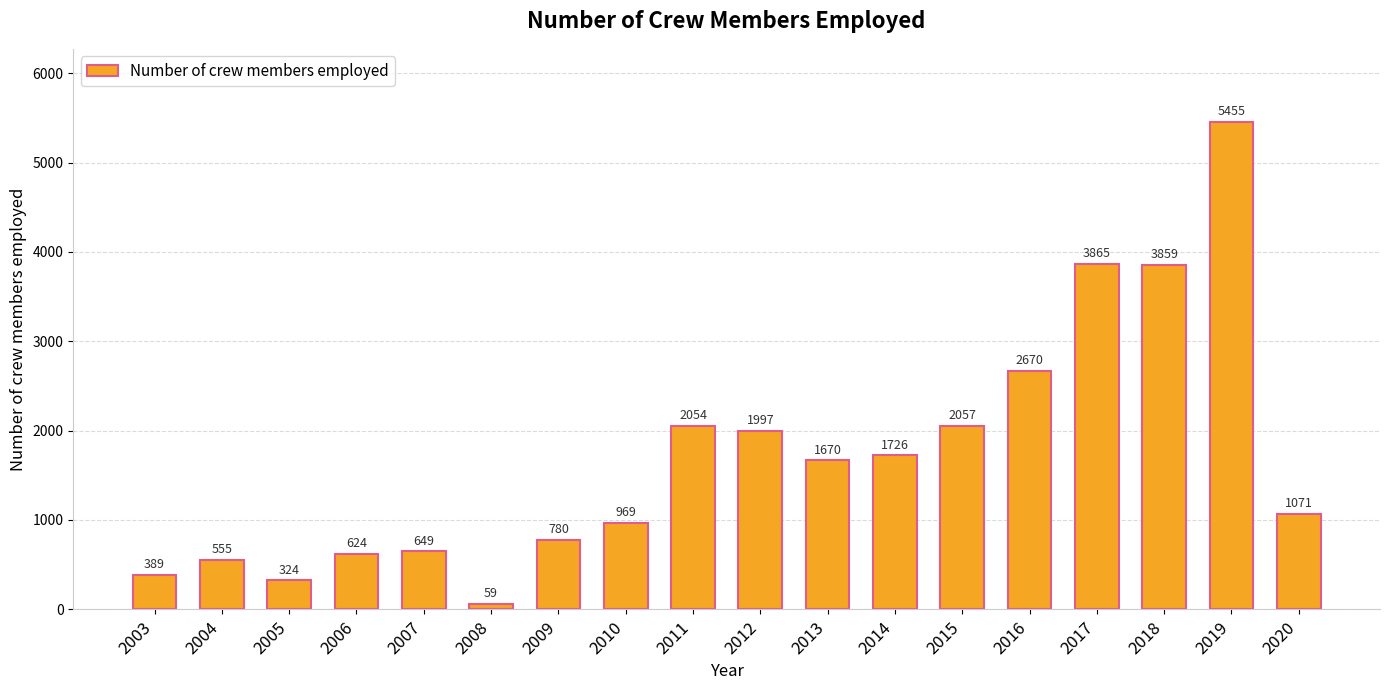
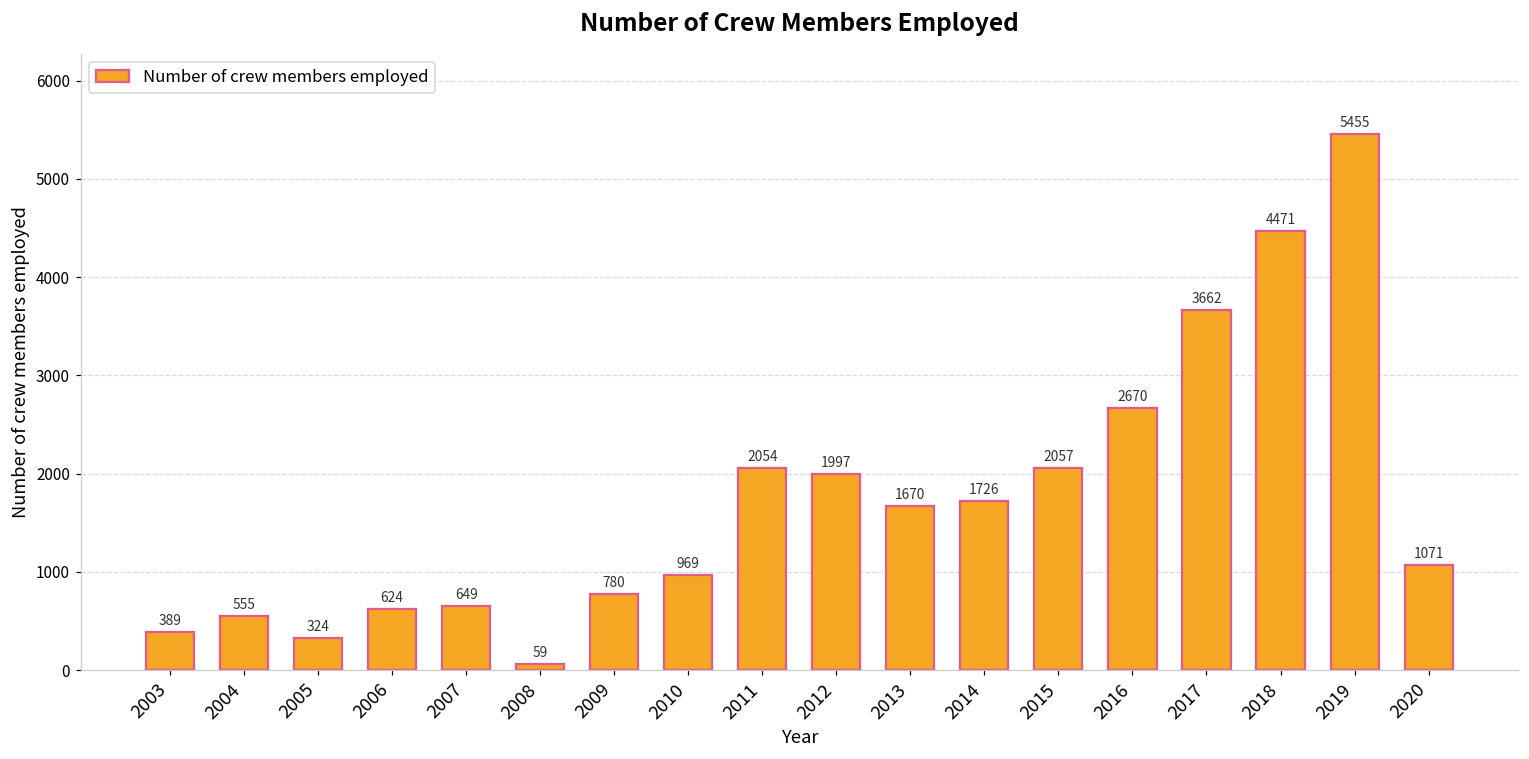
2017: 3865 -> 3662
2018: 3859 -> 4471
